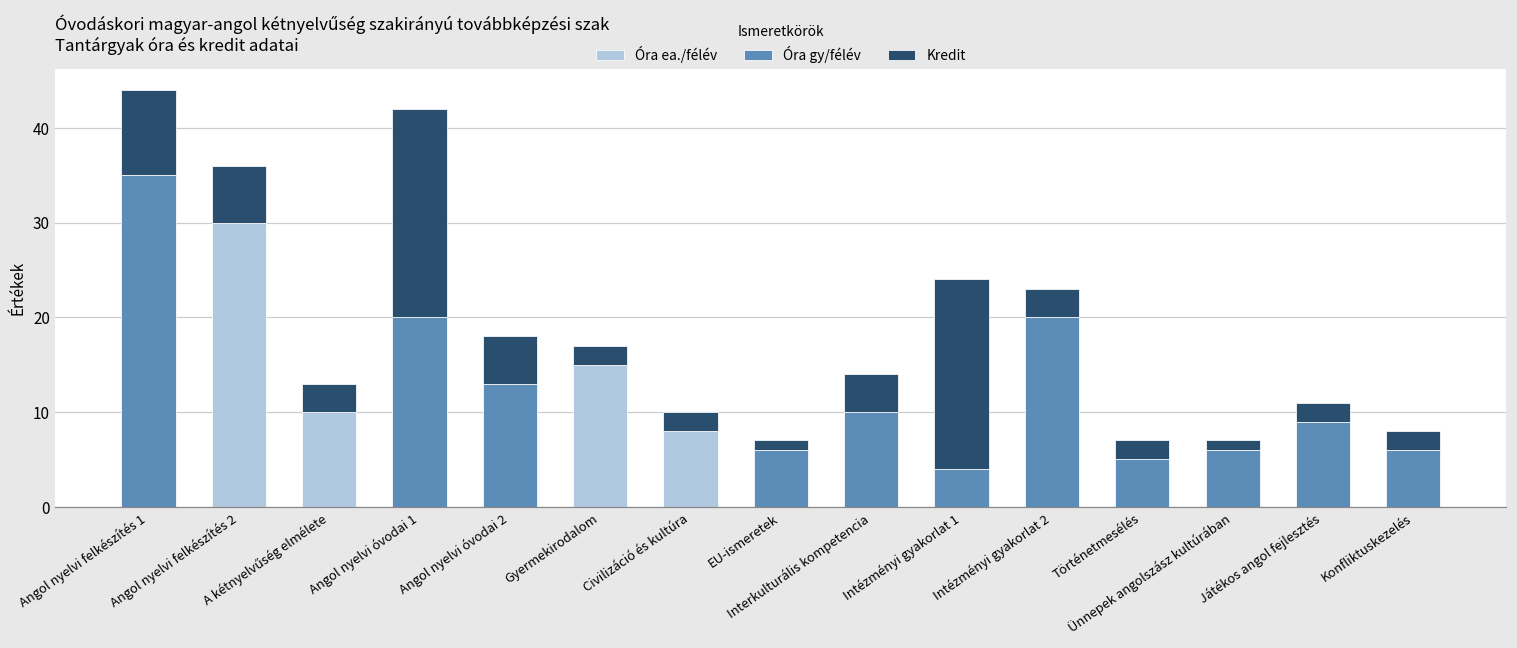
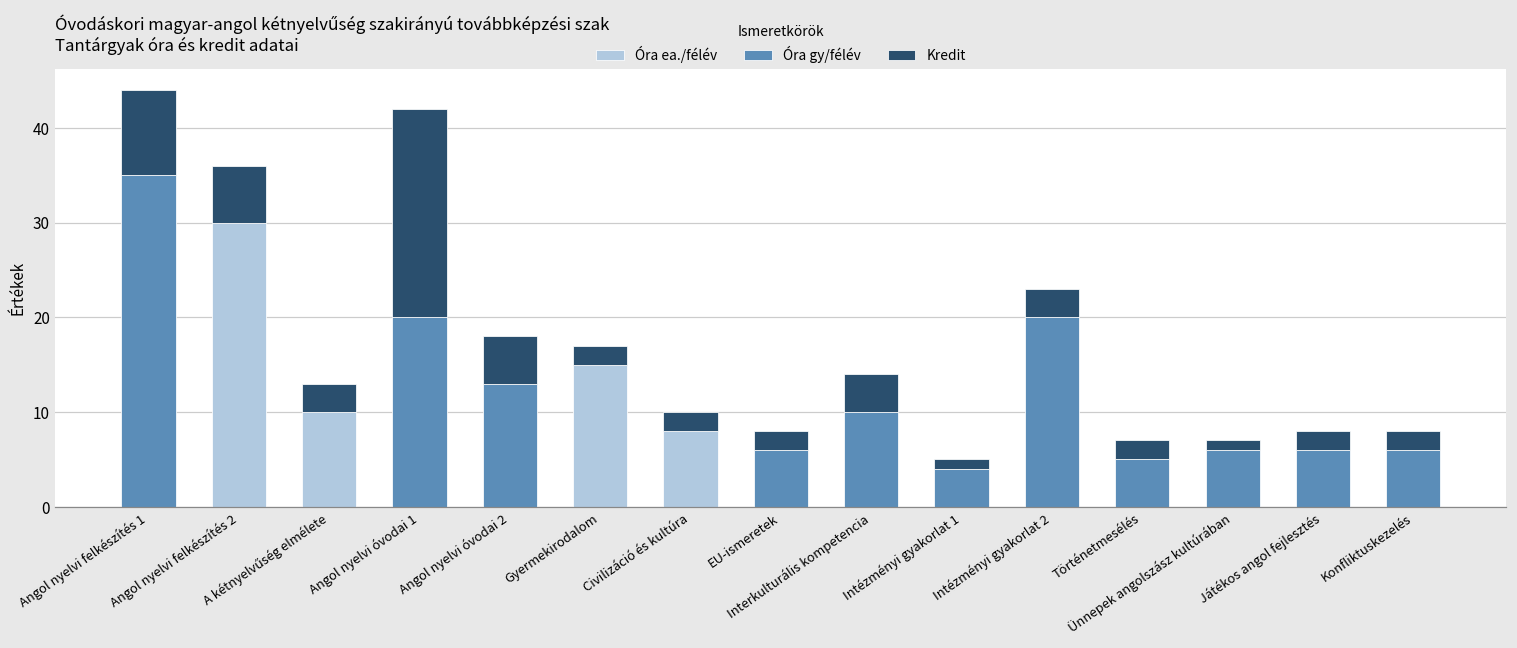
Kredit, EU-ismeretek: 1 -> 2
Kredit, Intézményi gyakorlat 1: 20 -> 1
Óra gy/félév, Játékos angol fejlesztés: 9 -> 6
